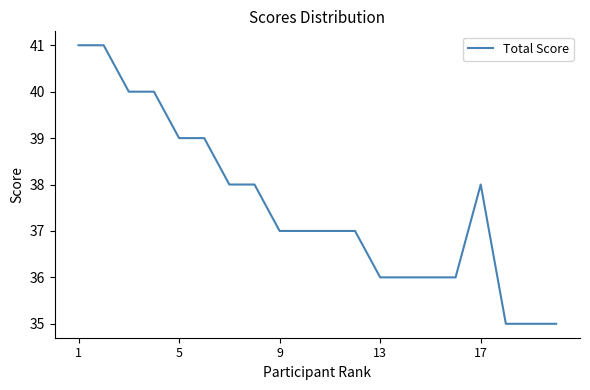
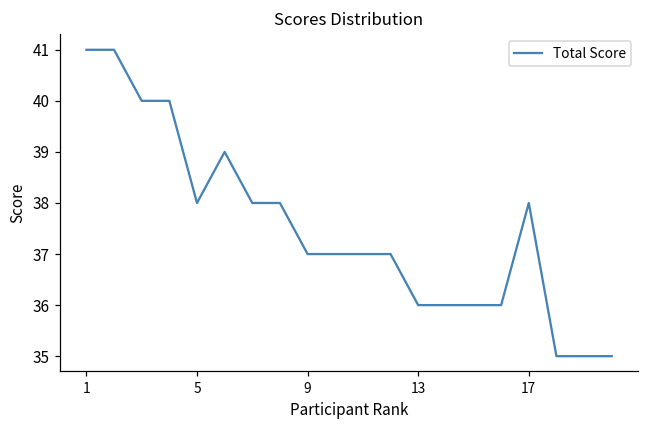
5: 39 -> 38
